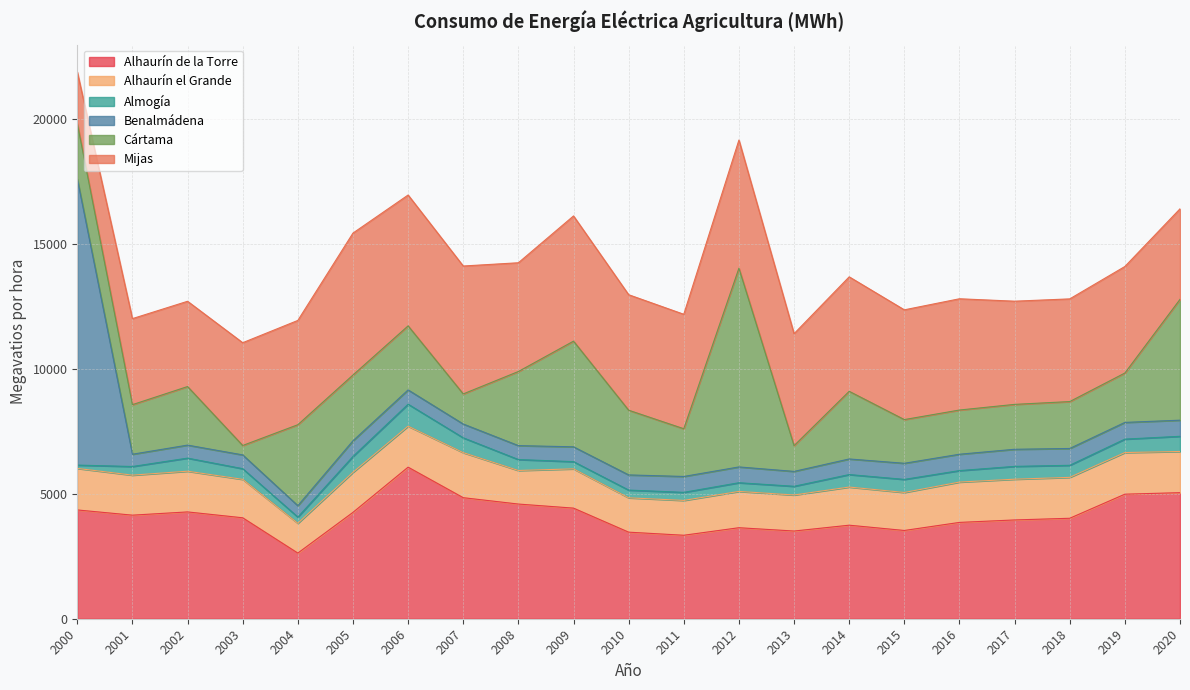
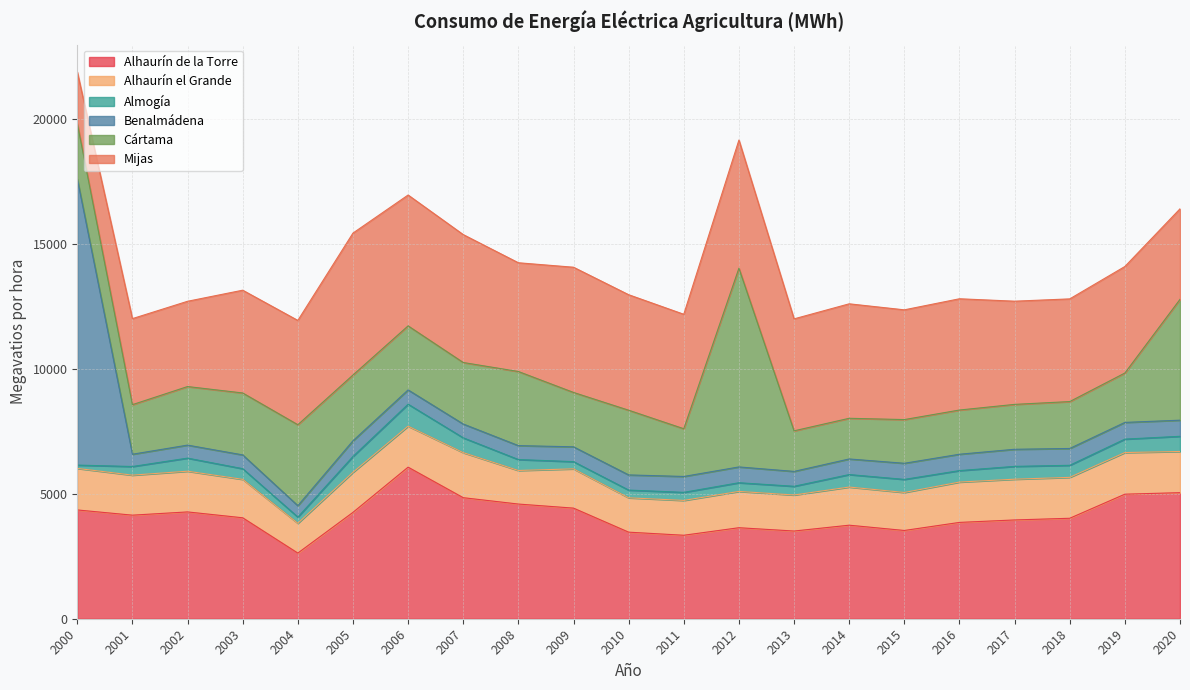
Cártama, 2003: 400 -> 2500
Cártama, 2007: 1200 -> 2500
Cártama, 2009: 4200 -> 2200
Cártama, 2013: 1000 -> 1600
Cártama, 2014: 2700 -> 1600
